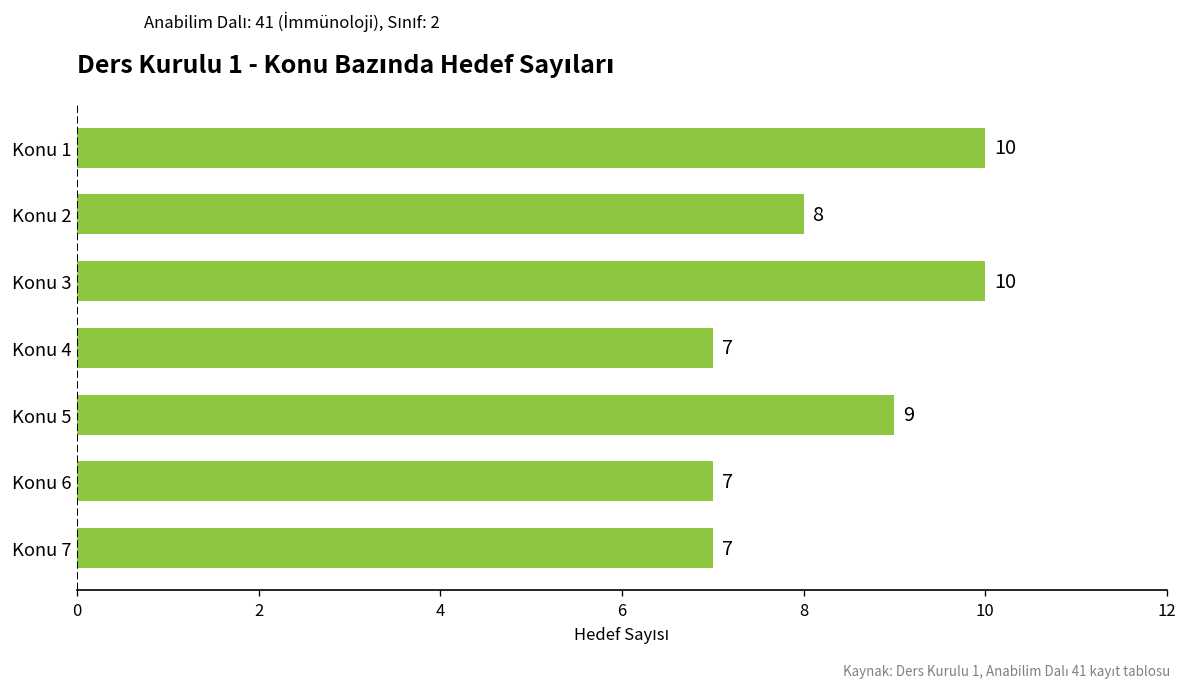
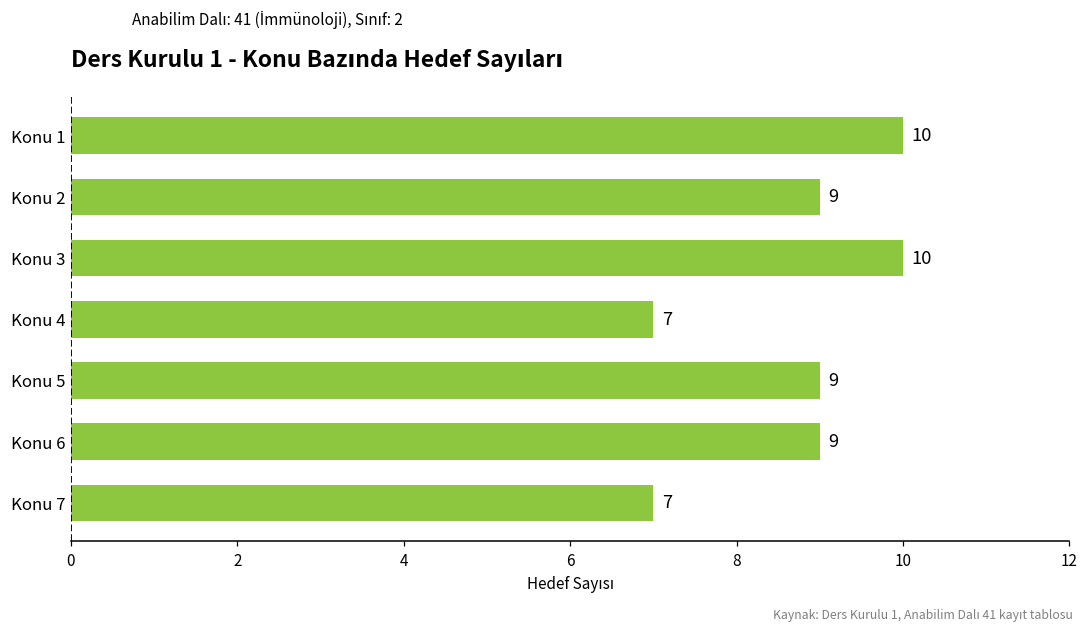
Konu 2: 8 -> 9
Konu 6: 7 -> 9
